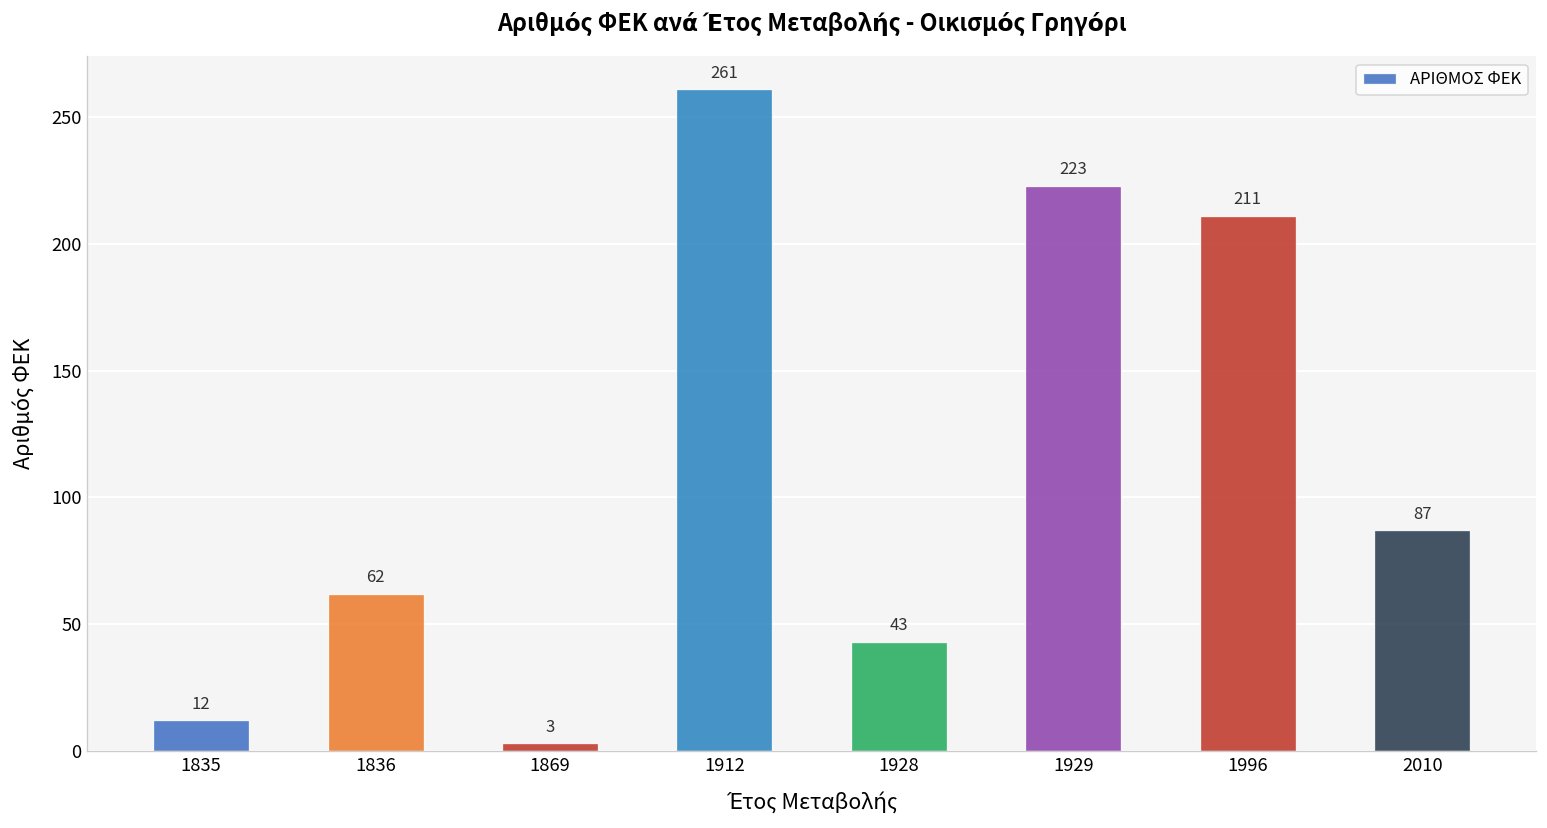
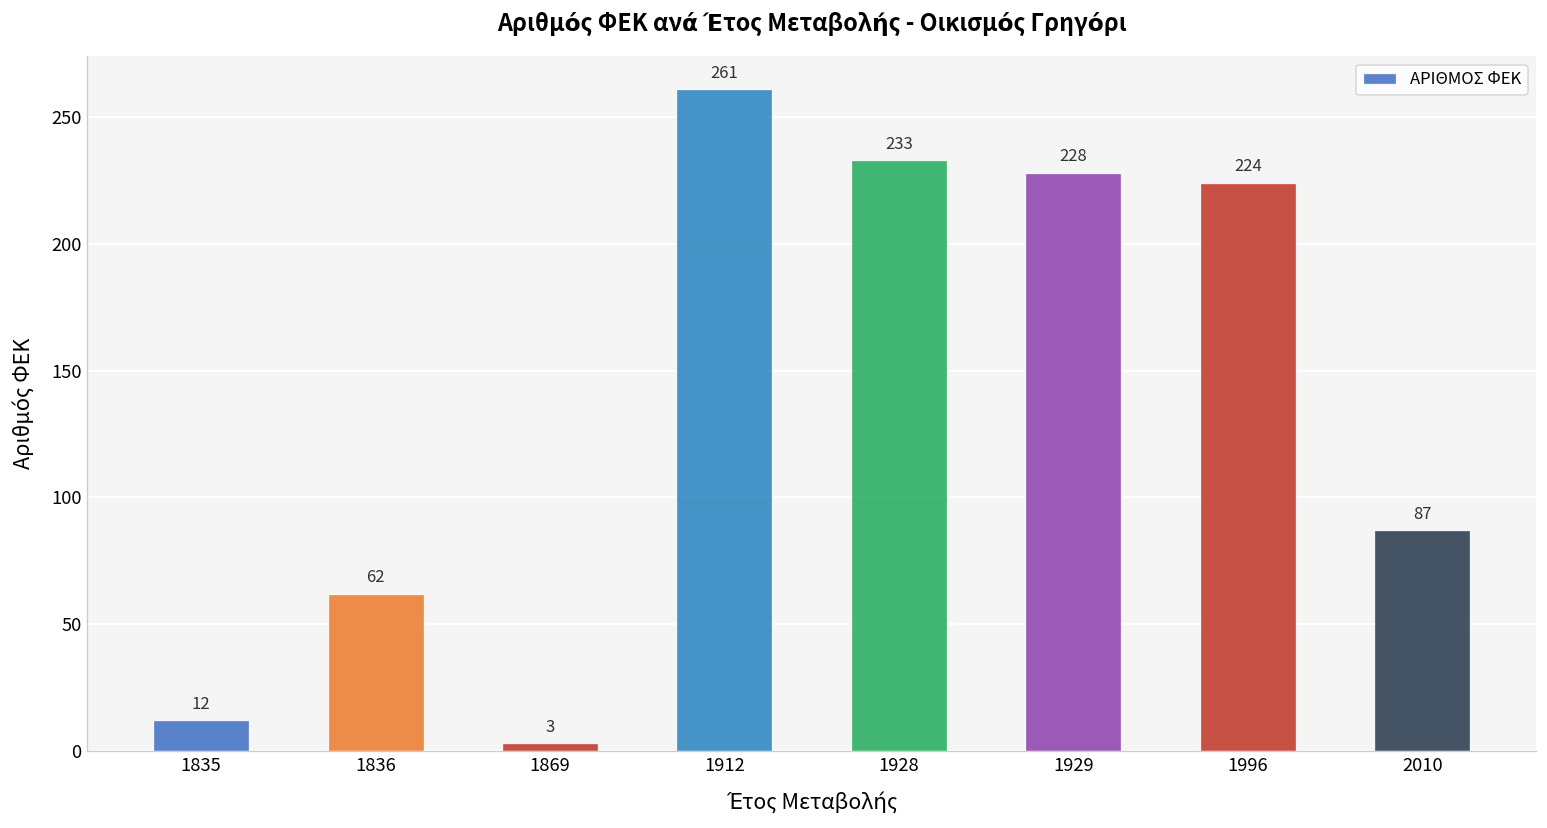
1928: 43 -> 233
1929: 223 -> 228
1996: 211 -> 224
